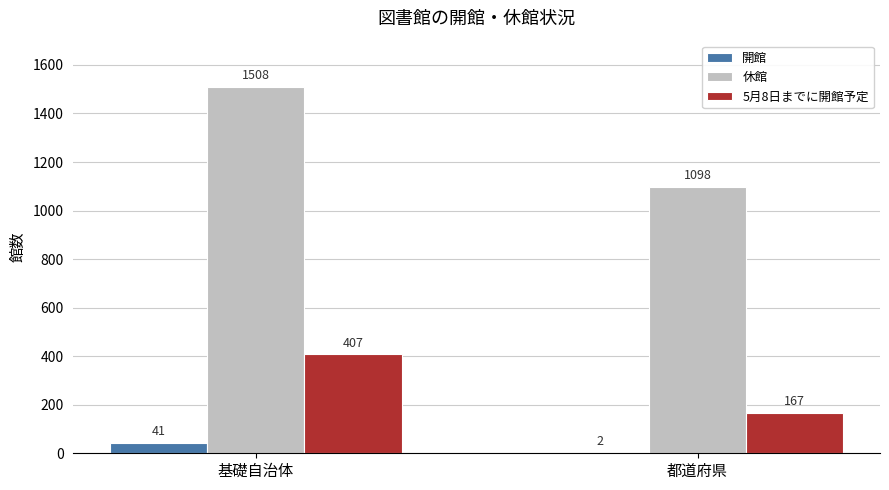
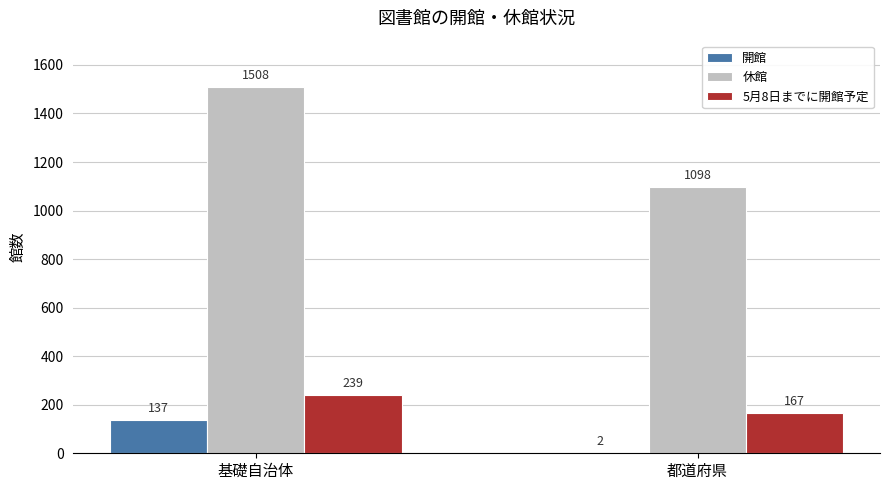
開館, 基礎自治体: 41 -> 137
5月8日までに開館予定, 基礎自治体: 407 -> 239
